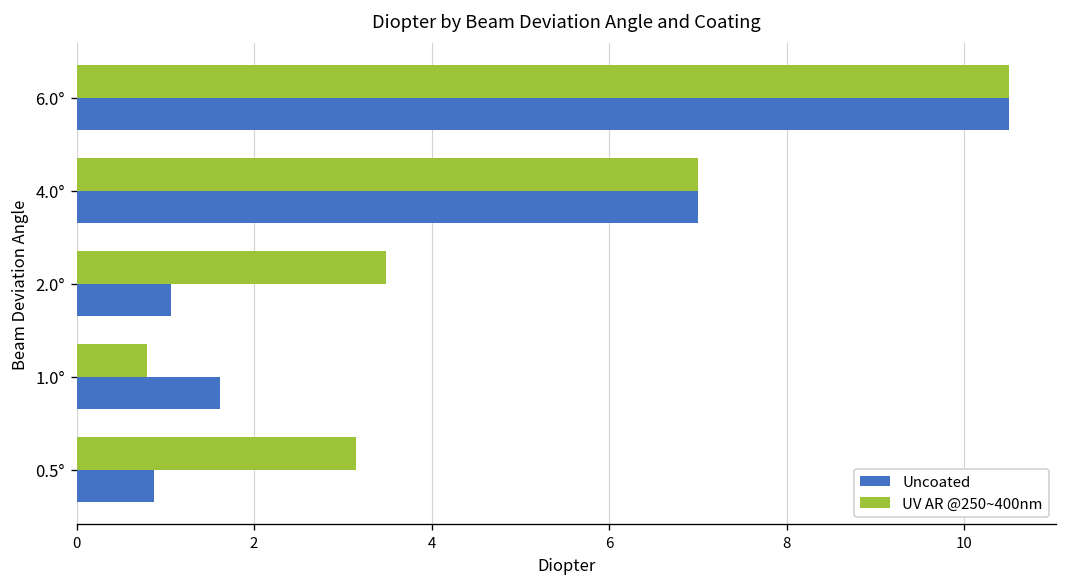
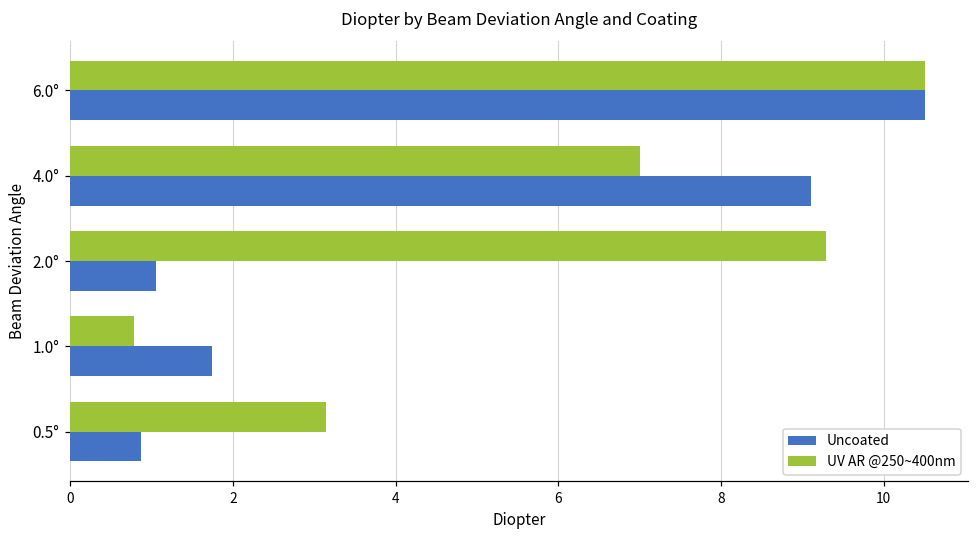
Uncoated, 4.0°: 7.0 -> 9.1
UV AR @250~400nm, 2.0°: 3.5 -> 9.3
Uncoated, 1.0°: 1.6 -> 1.7
